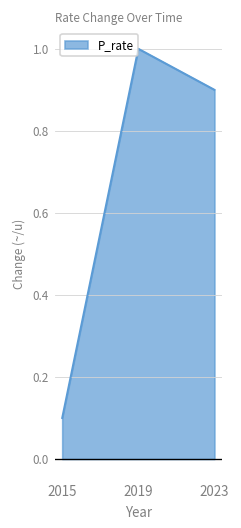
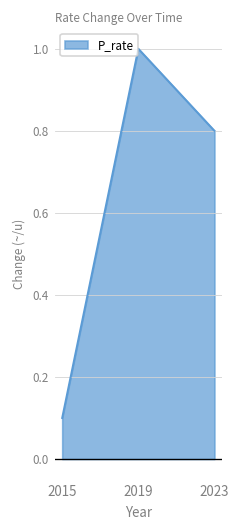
2023: 0.9 -> 0.8
